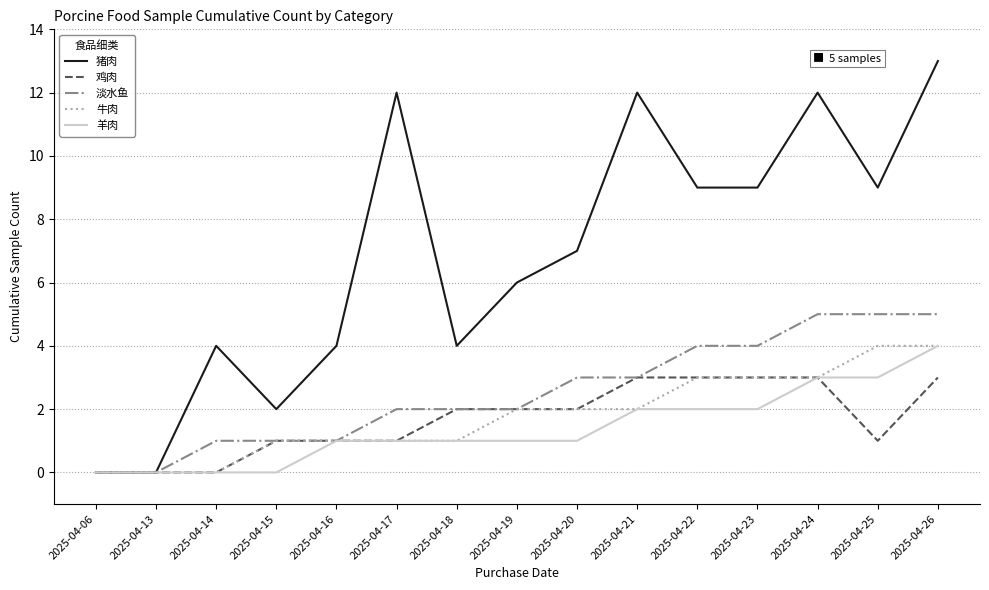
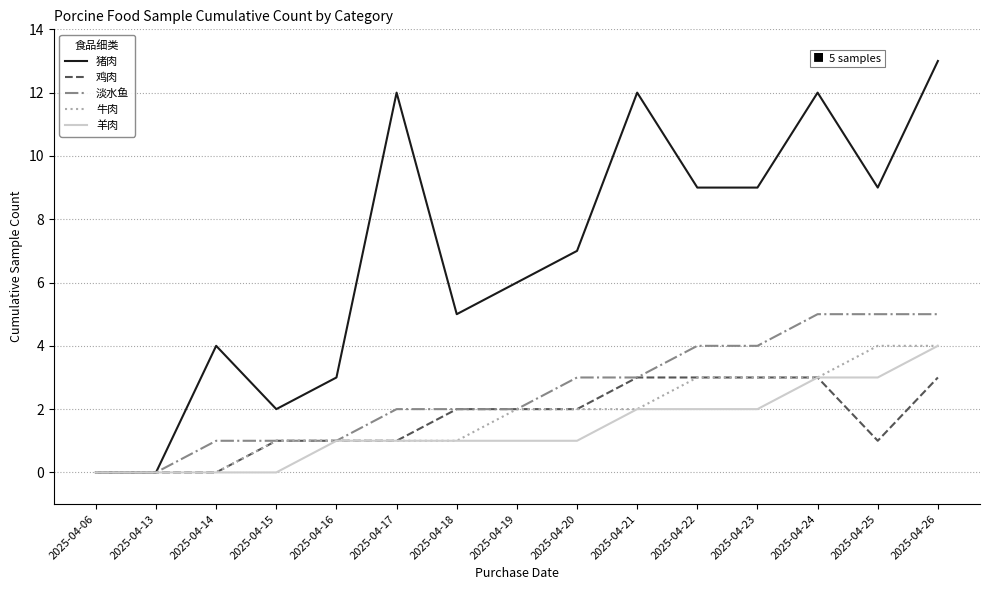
猪肉, 2025-04-16: 4 -> 3
猪肉, 2025-04-18: 4 -> 5
